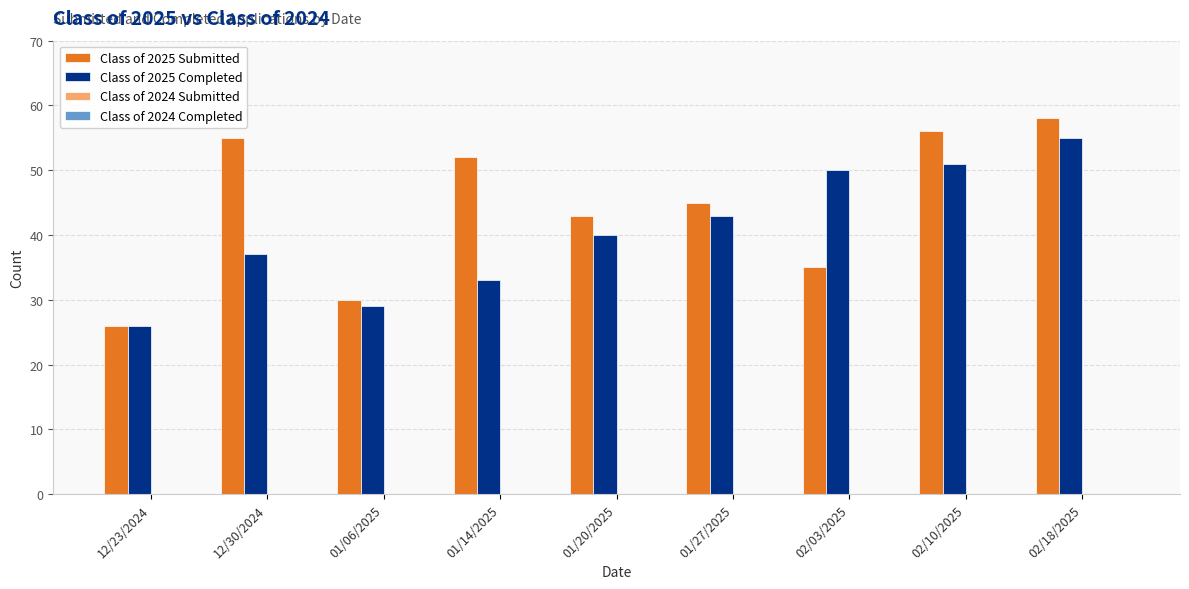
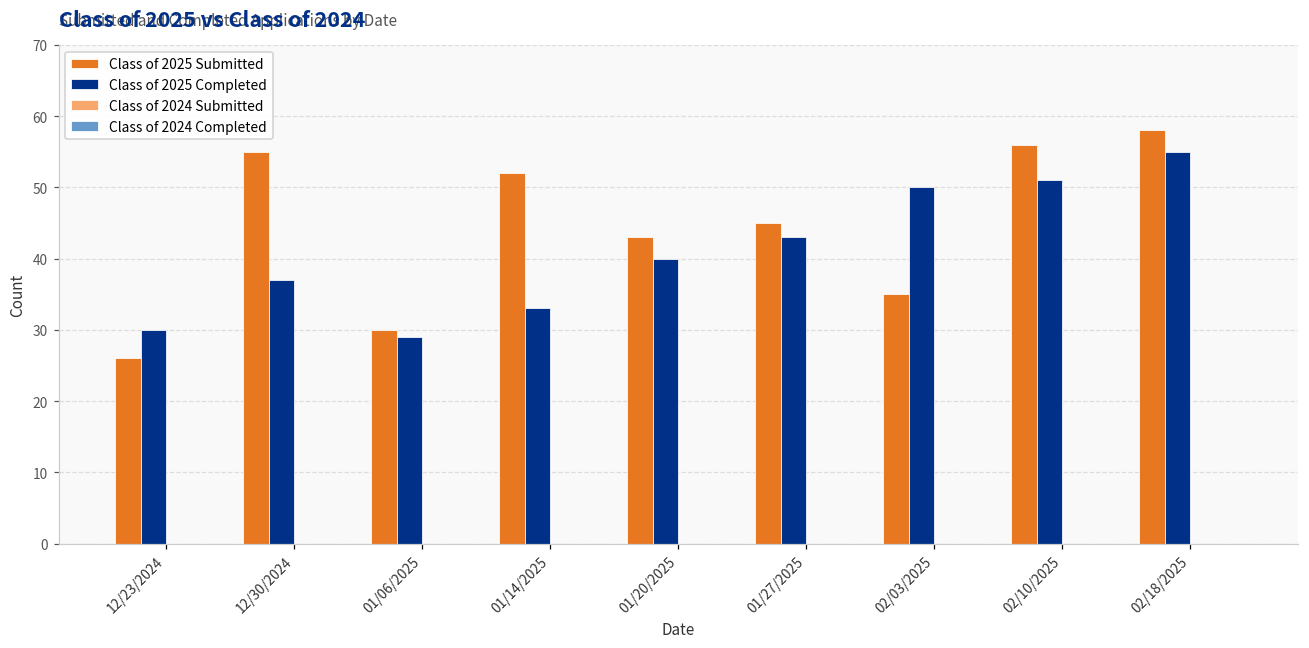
Class of 2025 Completed, 12/23/2024: 26 -> 30
